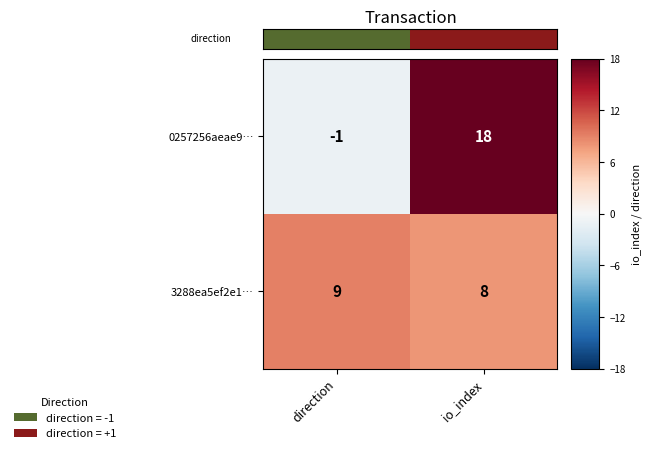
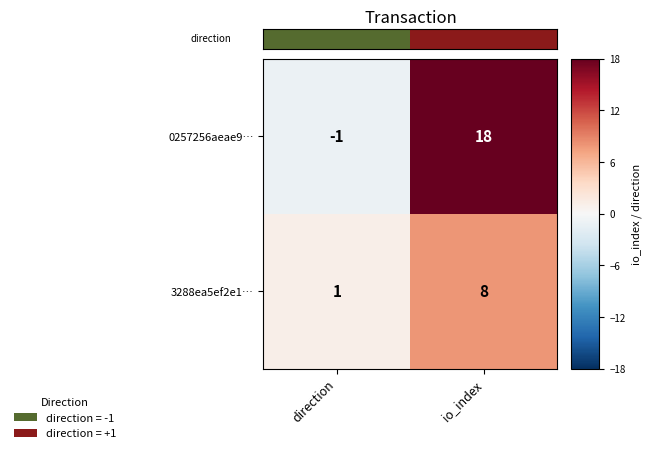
Transaction Heatmap, 3288ea5ef2e1…, direction: 9 -> 1
